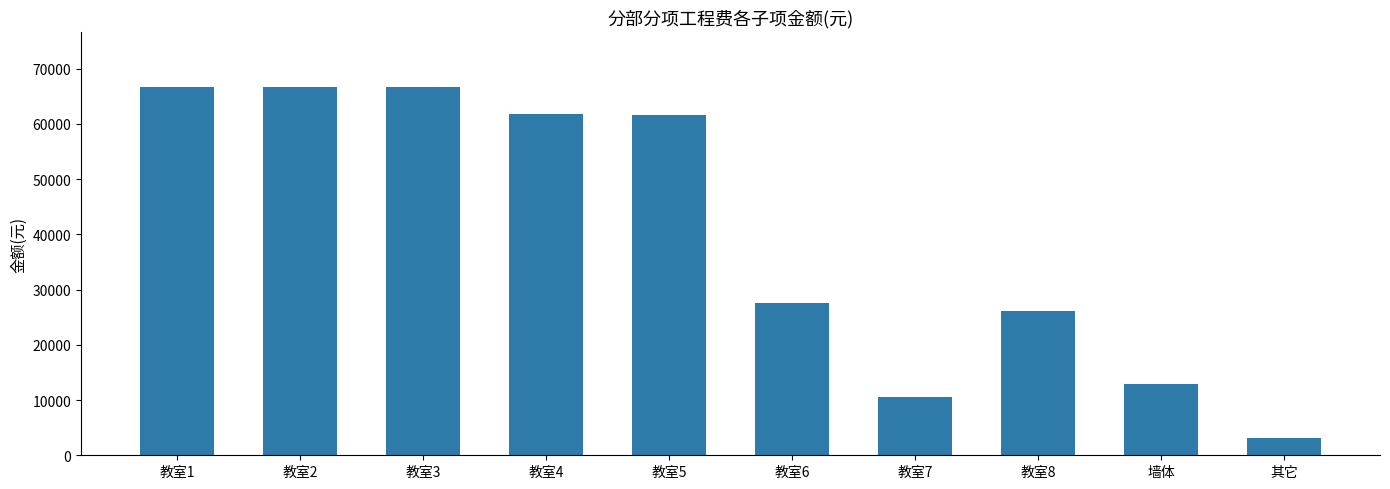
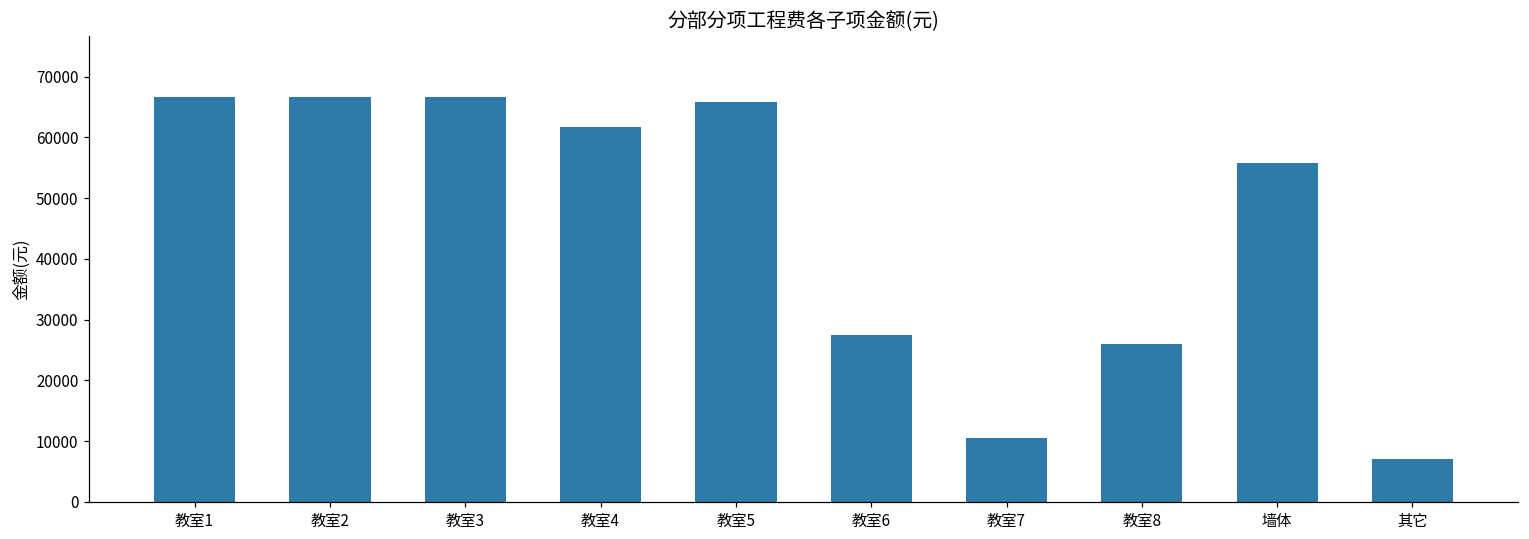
教室5: 62000 -> 66000
墙体: 13000 -> 56000
其它: 3000 -> 7000
